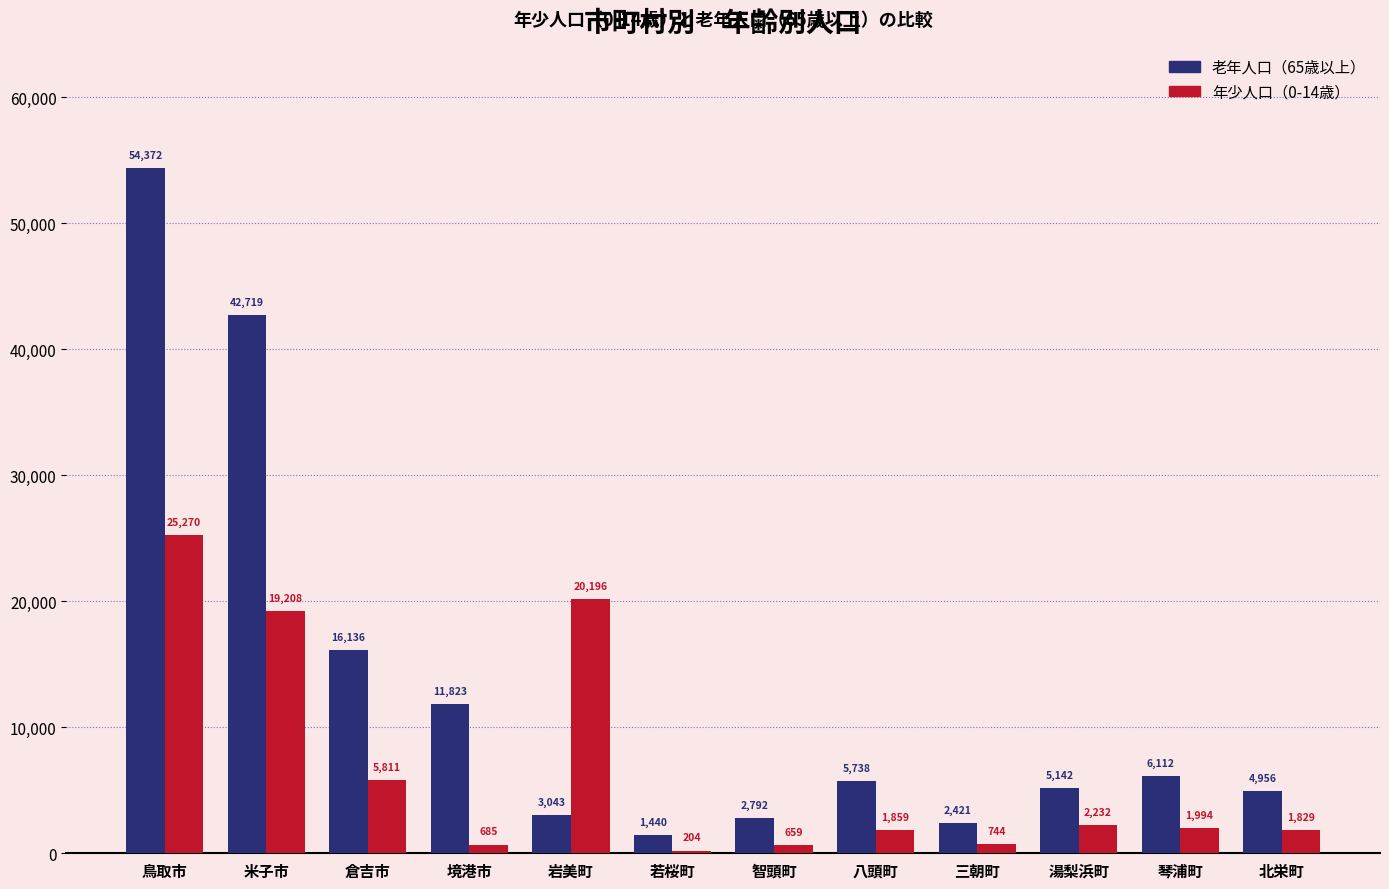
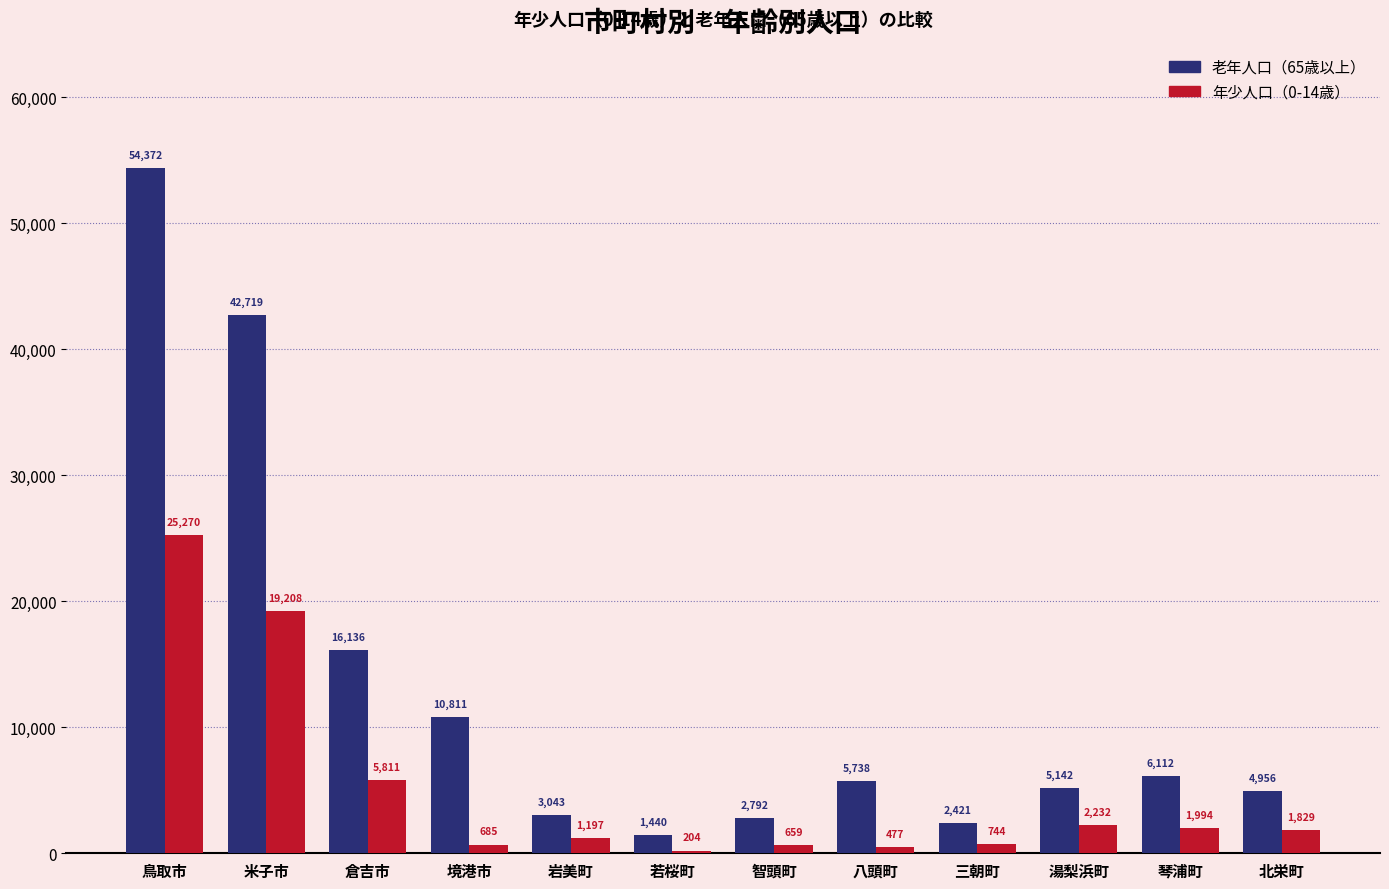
老年人口（65歳以上）, 境港市: 11,823 -> 10,811
年少人口（0-14歳）, 岩美町: 20,196 -> 1,197
年少人口（0-14歳）, 八頭町: 1,859 -> 477
